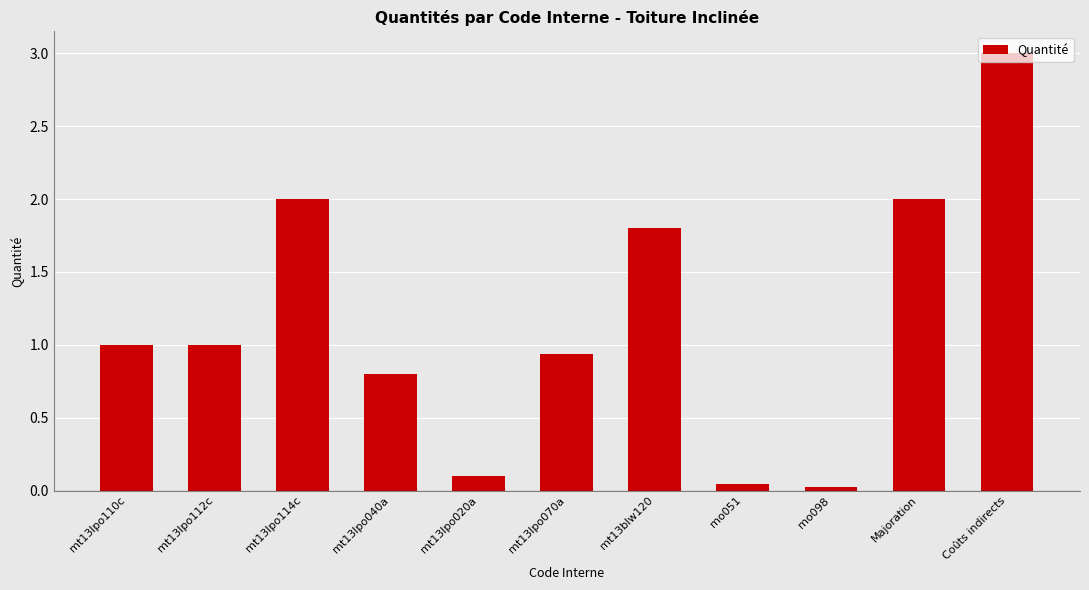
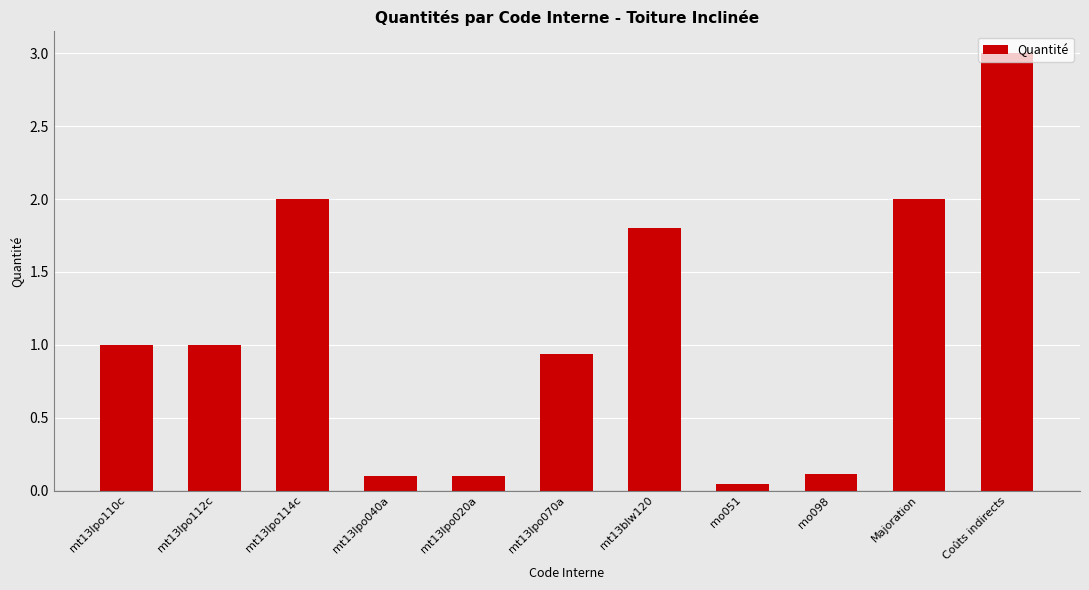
mt13lpo040a: 0.8 -> 0.1
mo098: 0.03 -> 0.11
